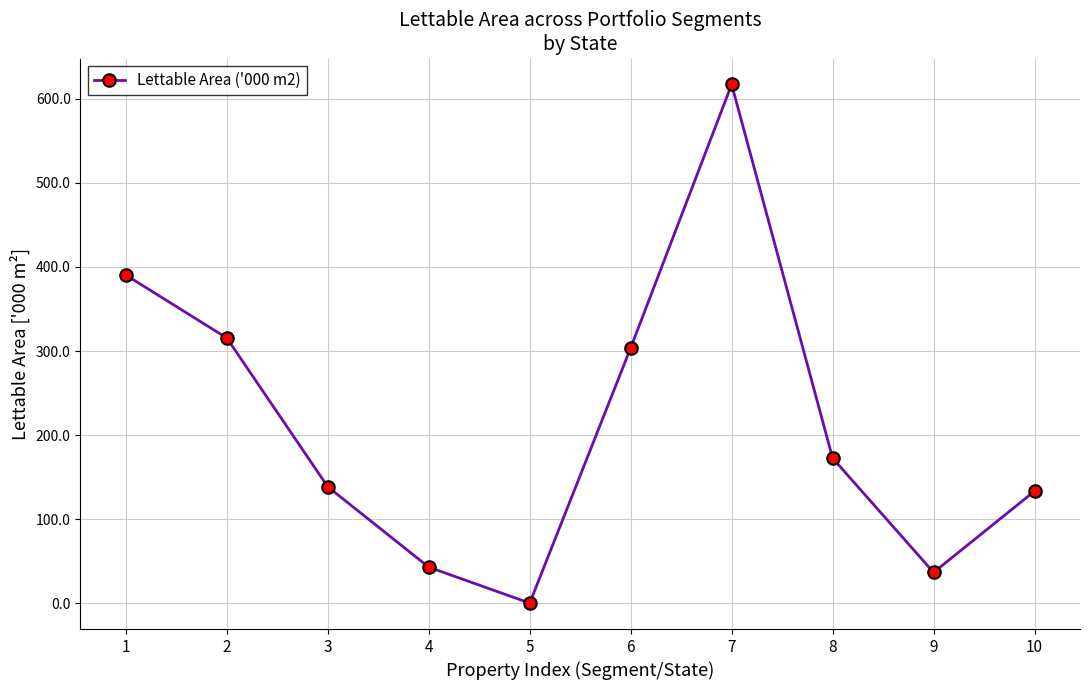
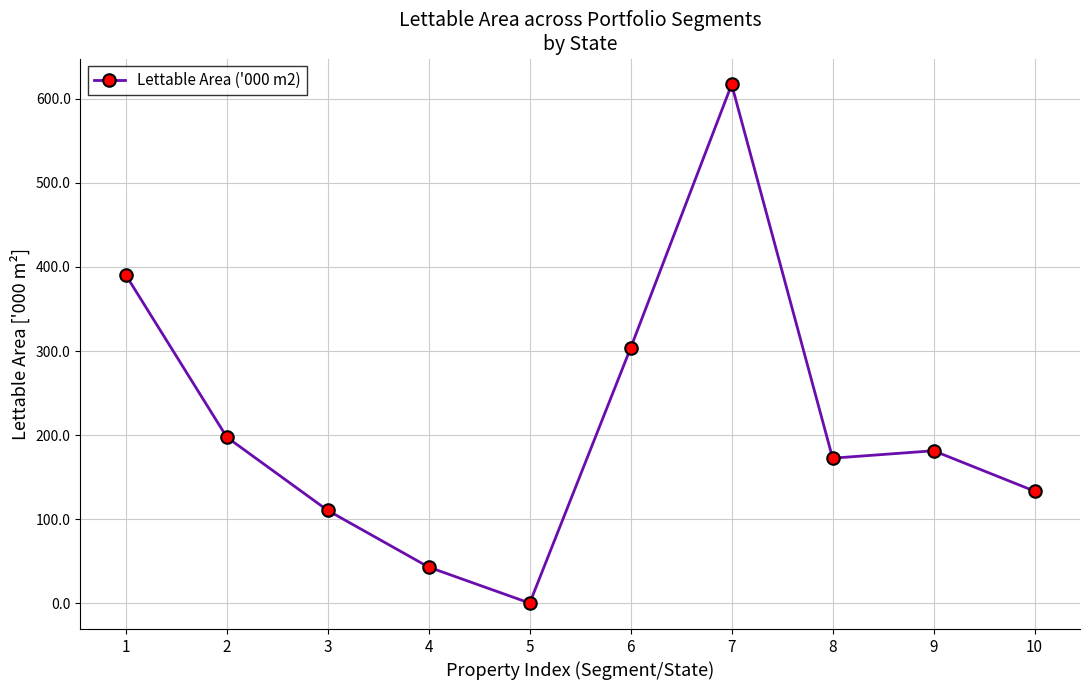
2: 320 -> 200
3: 140 -> 110
9: 40 -> 180
